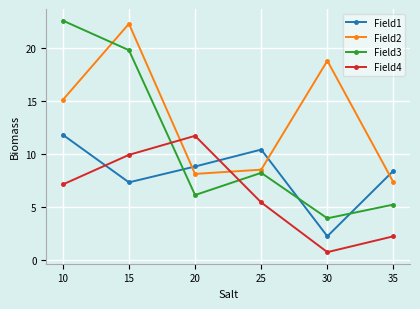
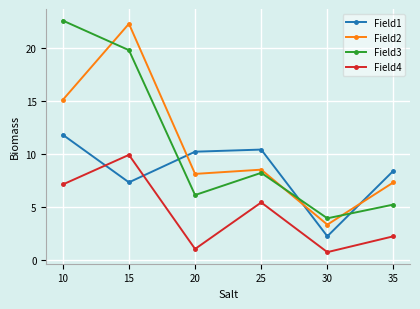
Field1, 20: 8.8 -> 10.2
Field4, 20: 11.7 -> 1.0
Field2, 30: 18.8 -> 3.3
